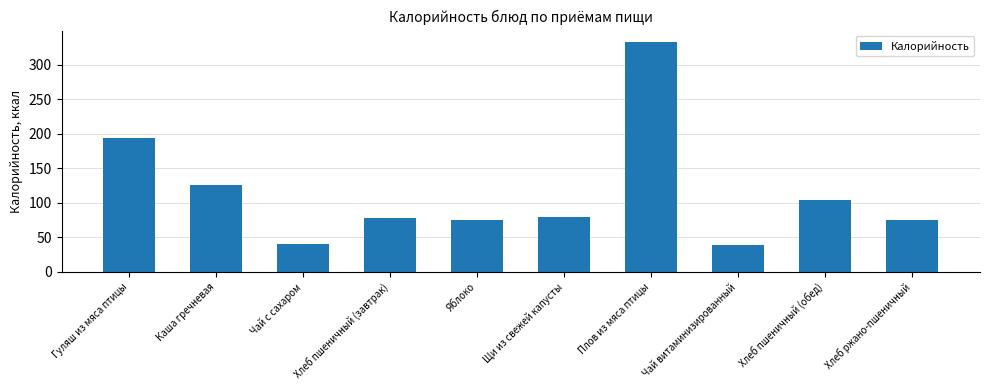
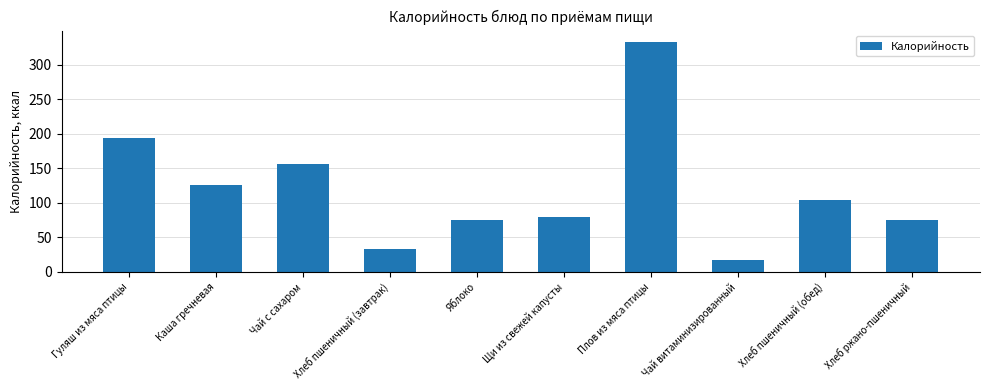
Чай с сахаром: 40 -> 160
Хлеб пшеничный (завтрак): 80 -> 30
Чай витаминизированный: 40 -> 20
